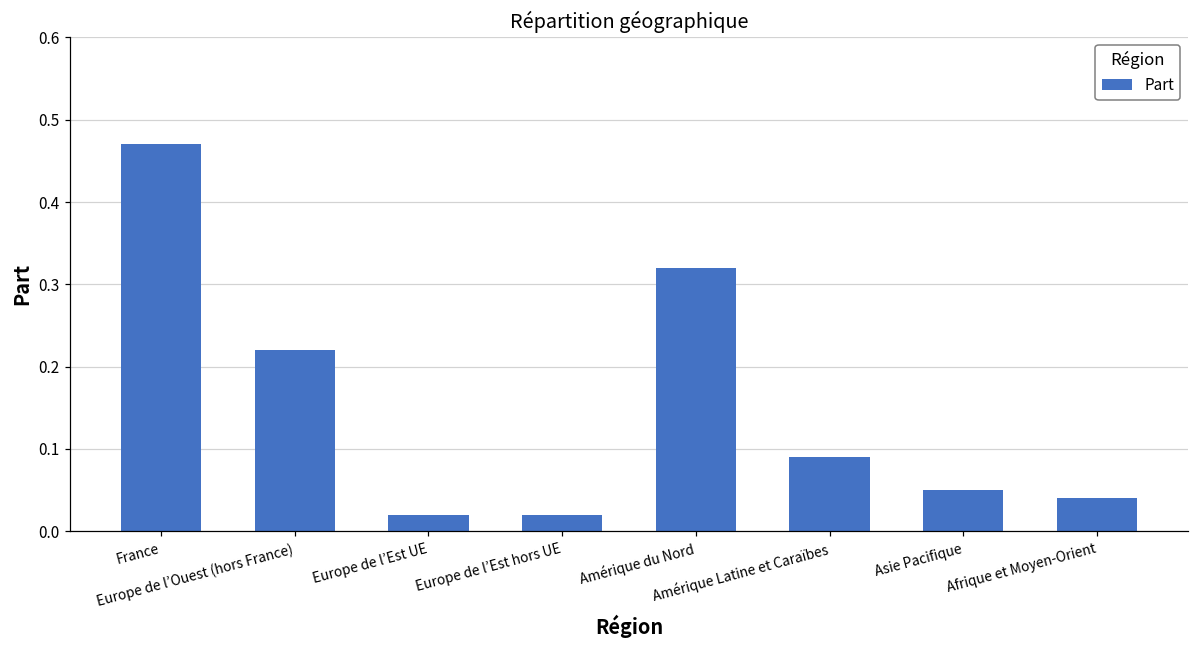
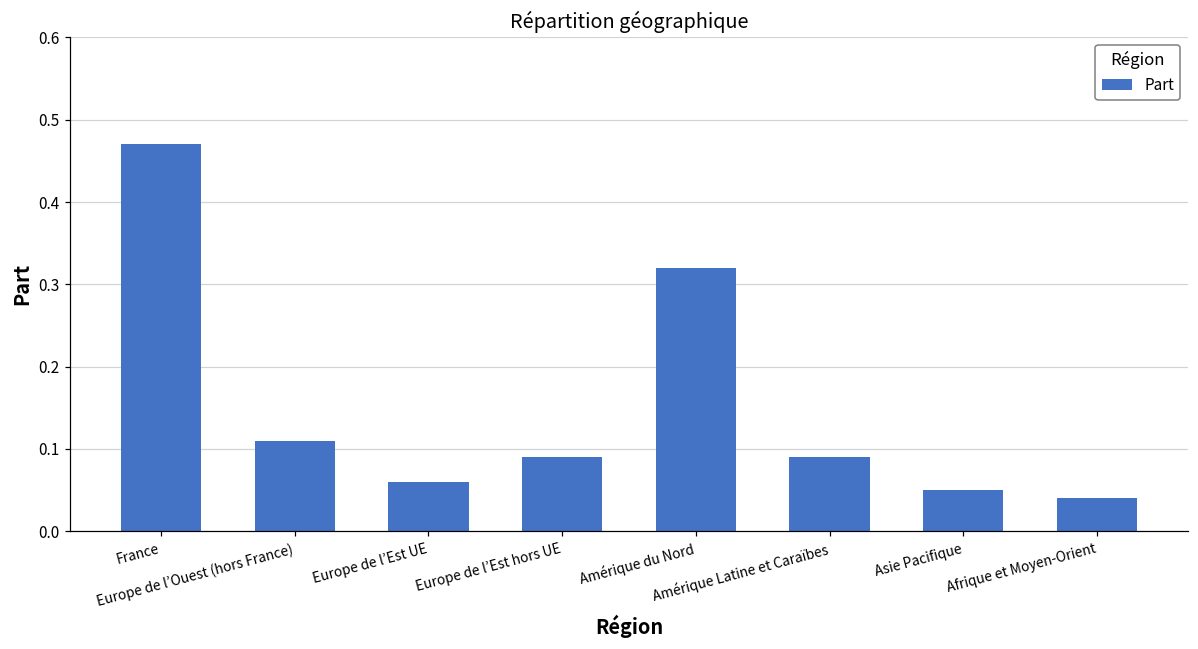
Europe de l’Ouest (hors France): 0.22 -> 0.11
Europe de l’Est UE: 0.02 -> 0.06
Europe de l’Est hors UE: 0.02 -> 0.09
